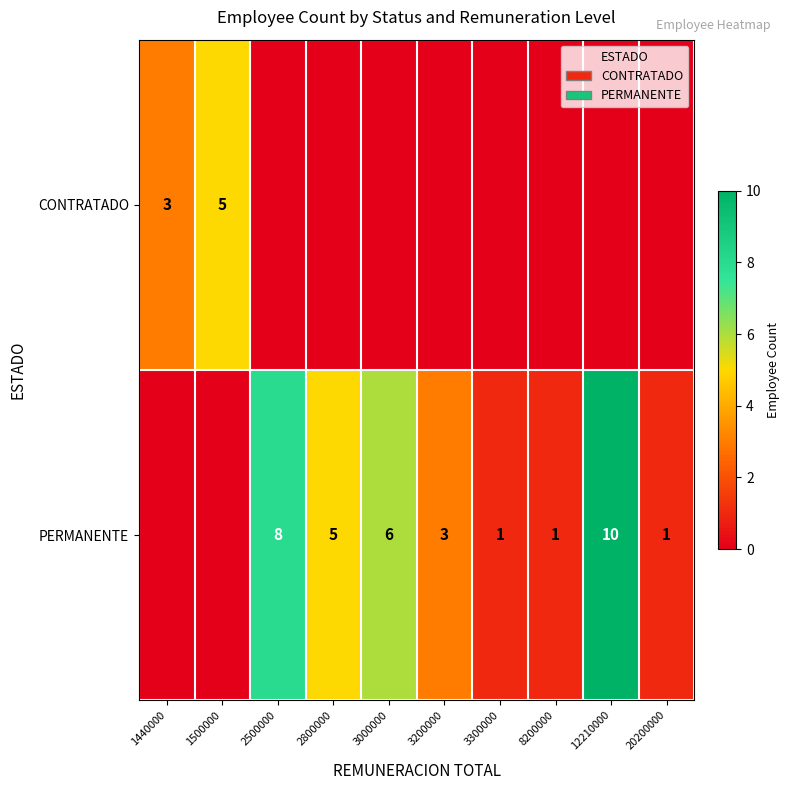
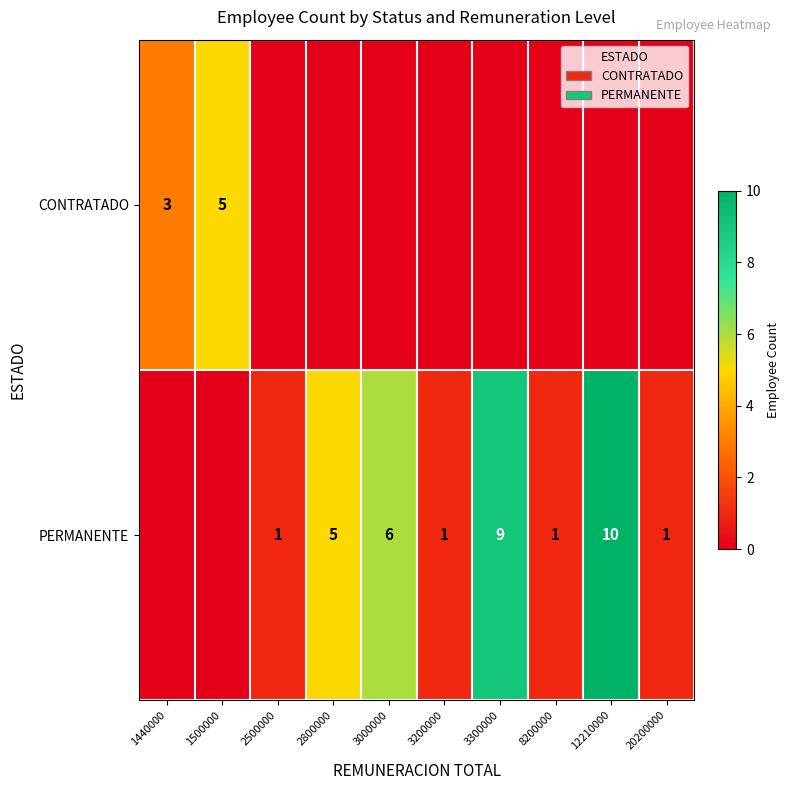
PERMANENTE, 2500000: 8 -> 1
PERMANENTE, 3200000: 3 -> 1
PERMANENTE, 3300000: 1 -> 9
